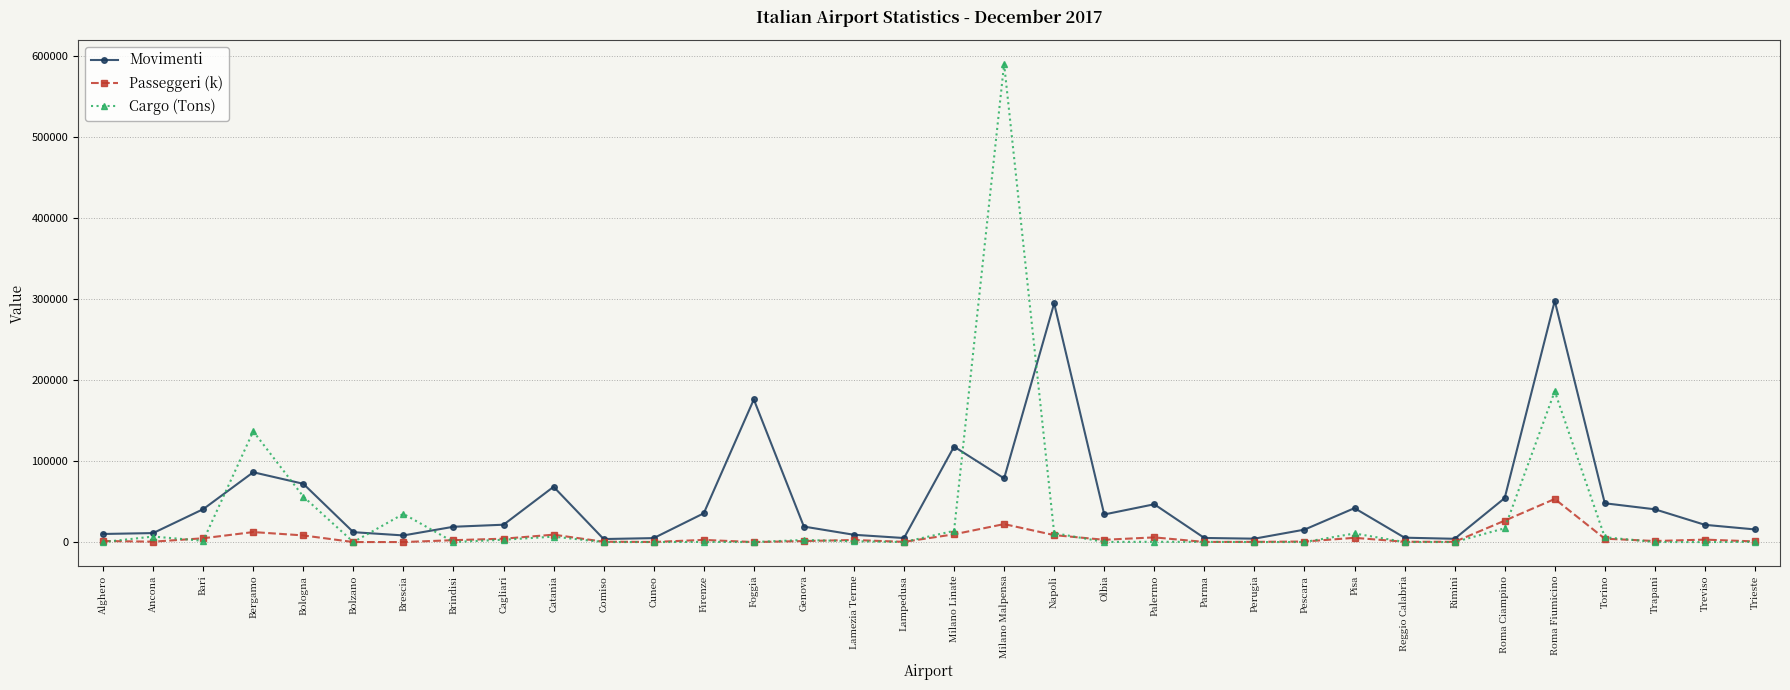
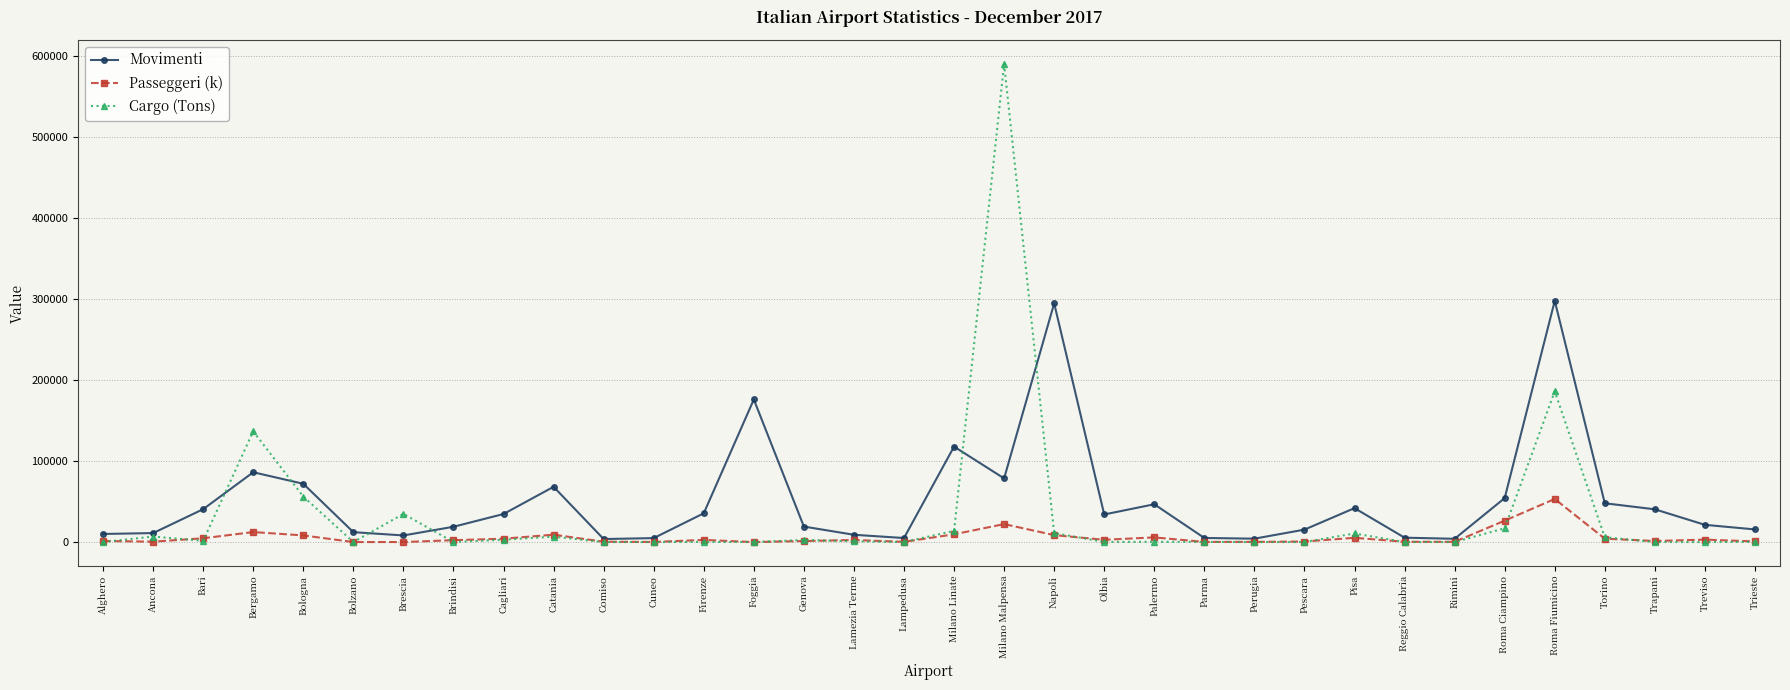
Movimenti, Cagliari: 20000 -> 30000
